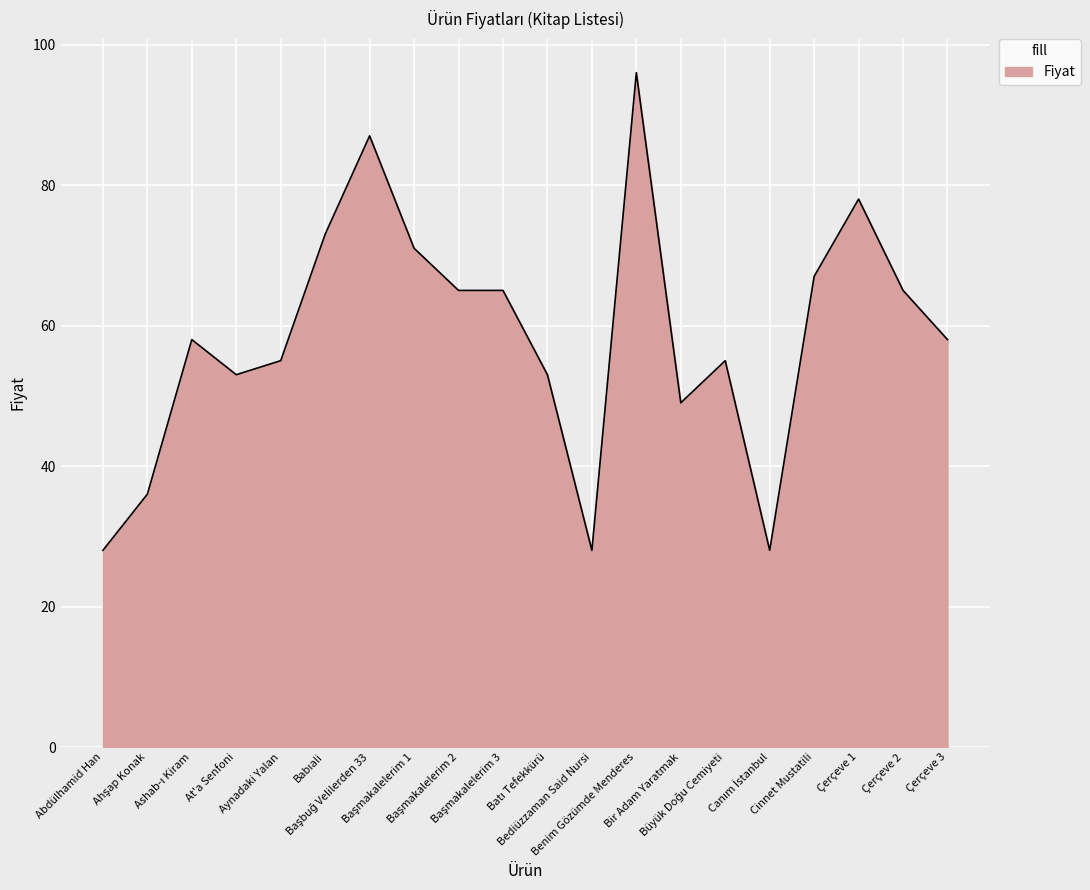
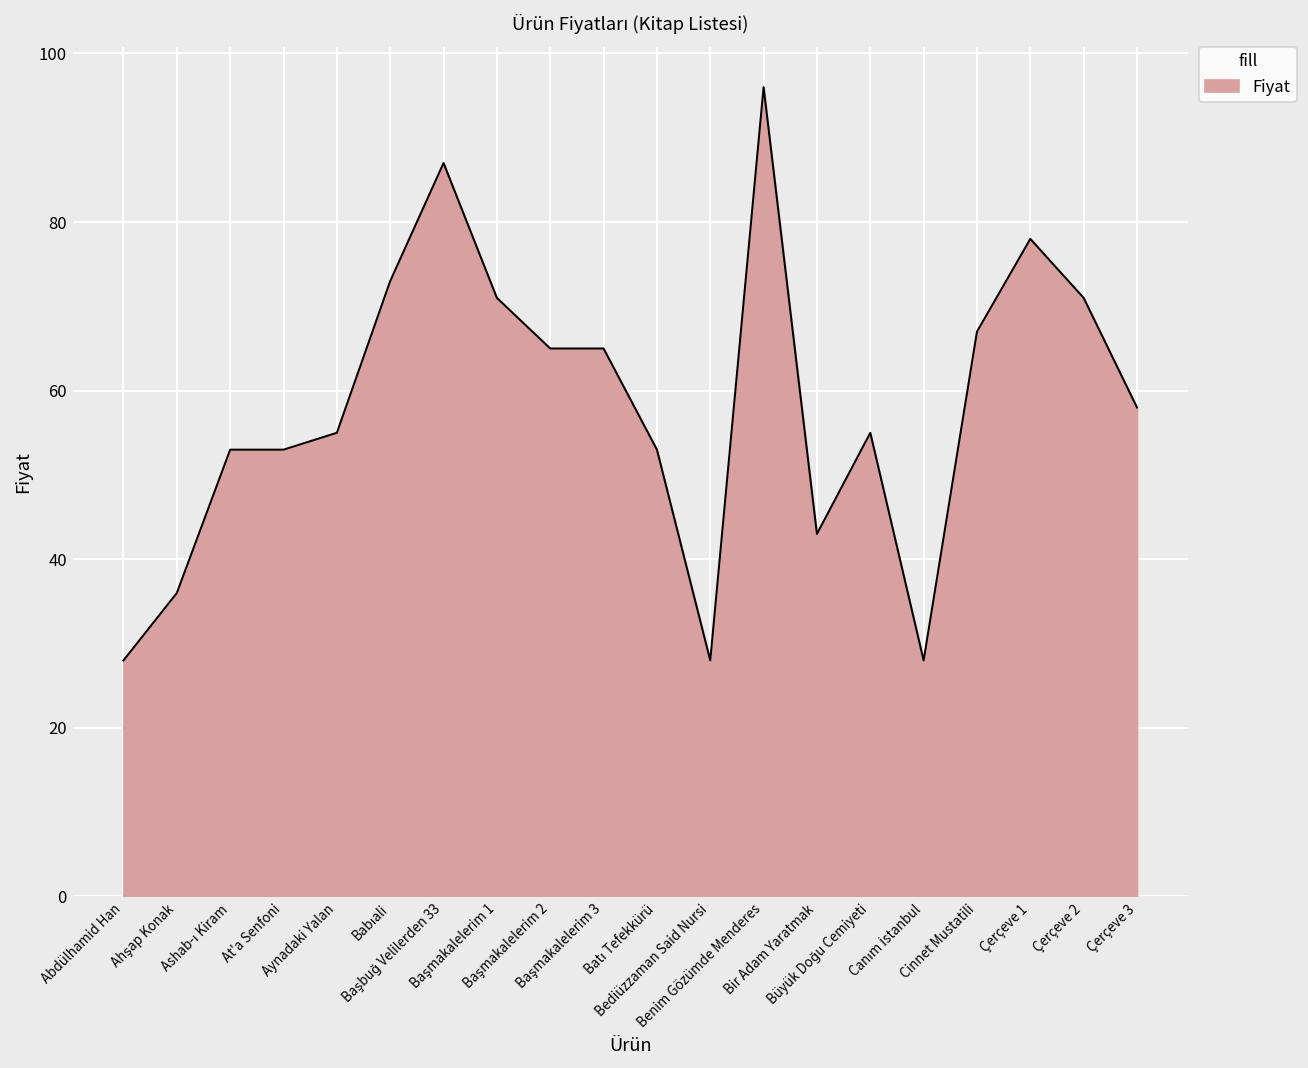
Ashab-ı Kiram: 58 -> 53
Bir Adam Yaratmak: 49 -> 43
Çerçeve 2: 65 -> 71
